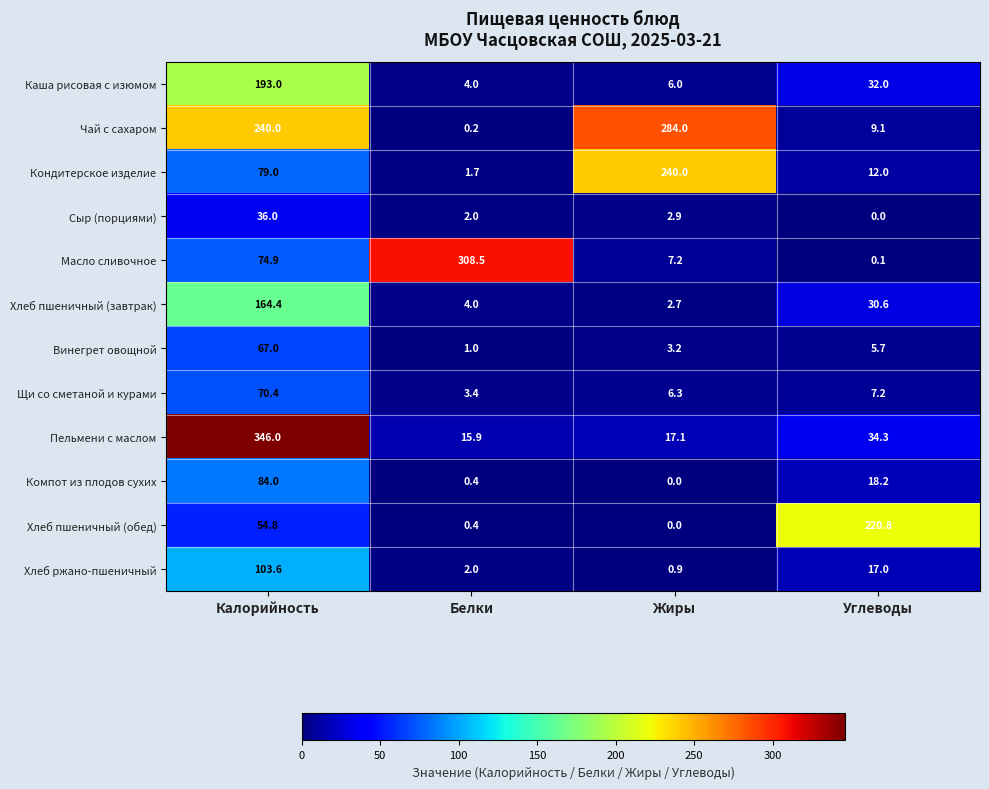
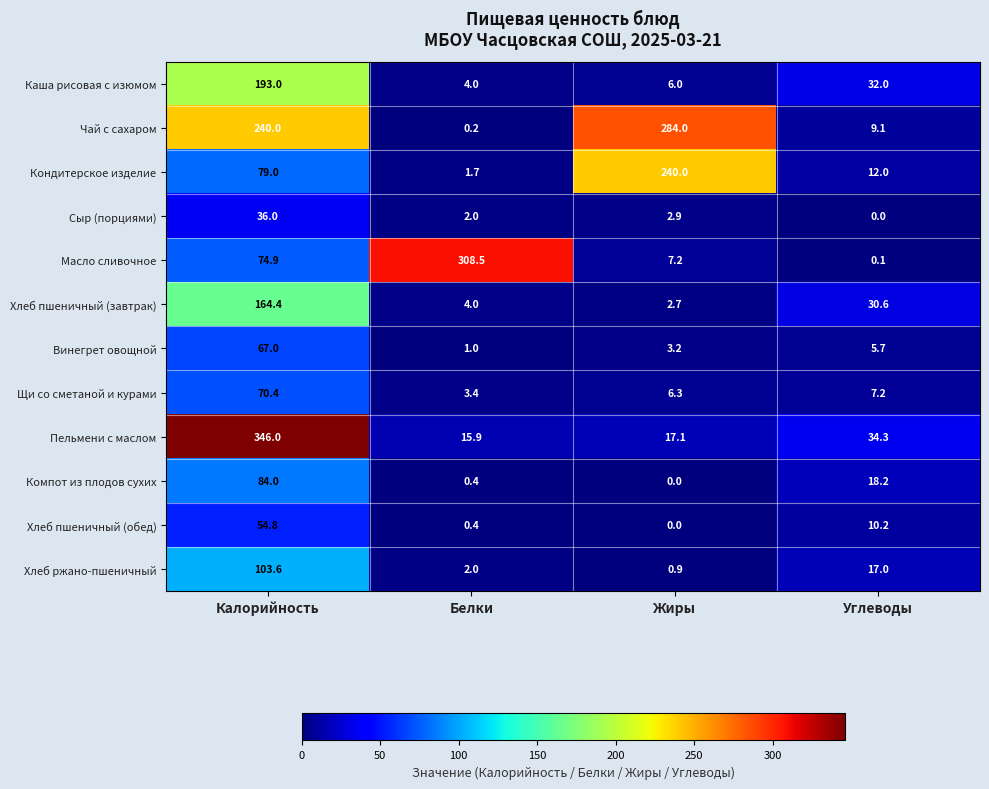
Хлеб пшеничный (обед), Углеводы: 220.8 -> 10.2
